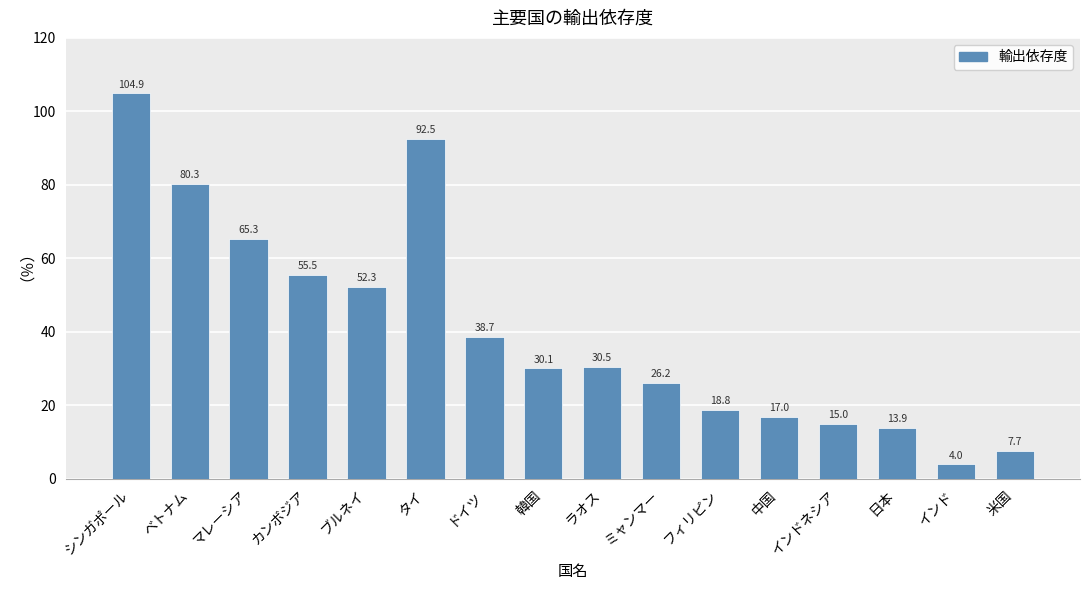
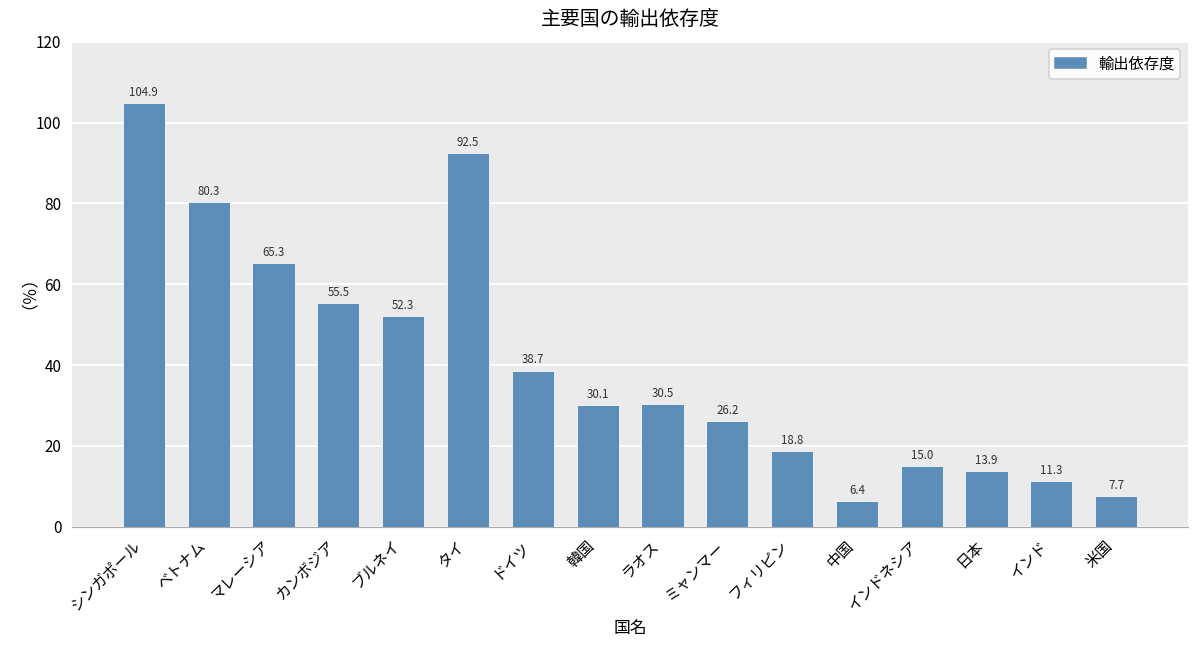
中国: 17.0 -> 6.4
インド: 4.0 -> 11.3
